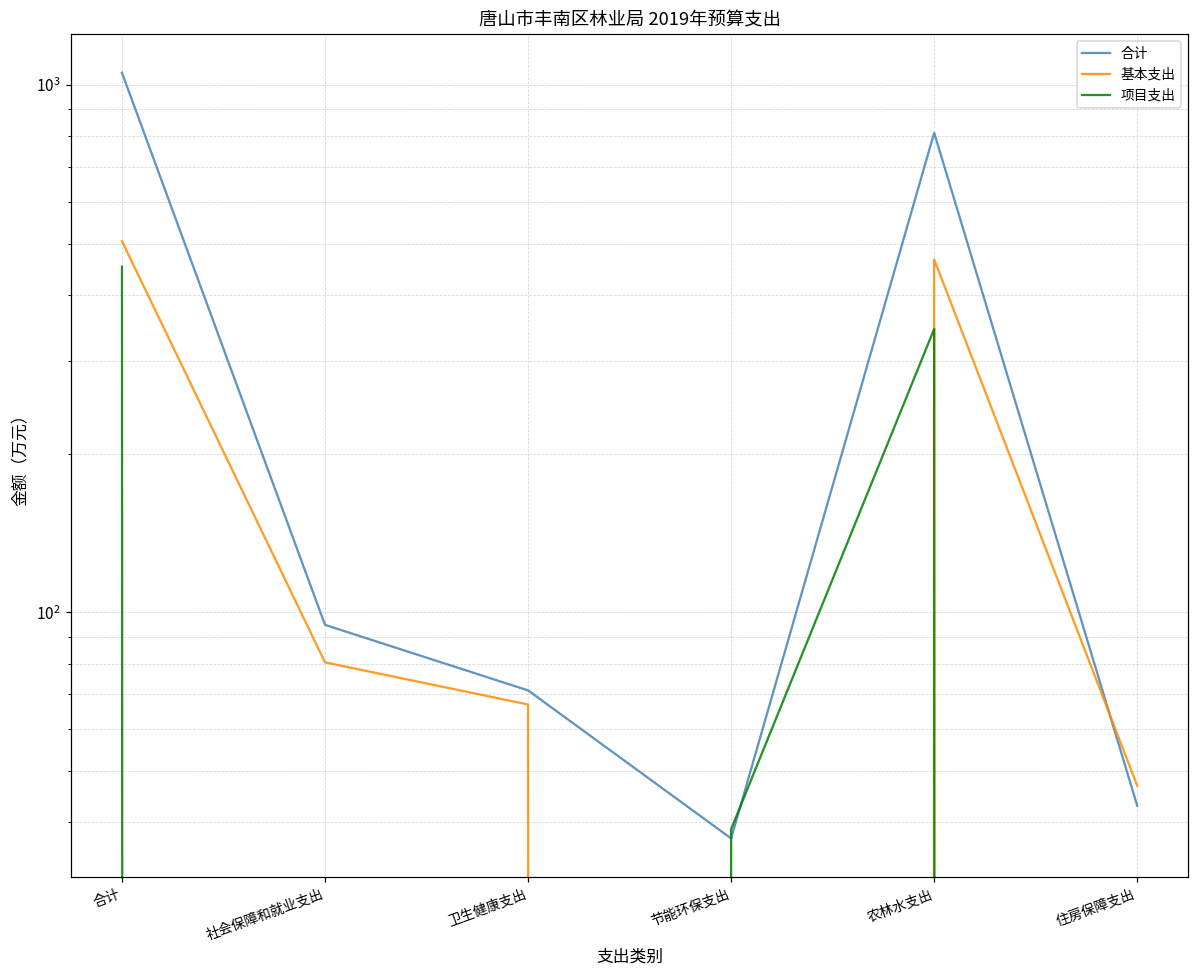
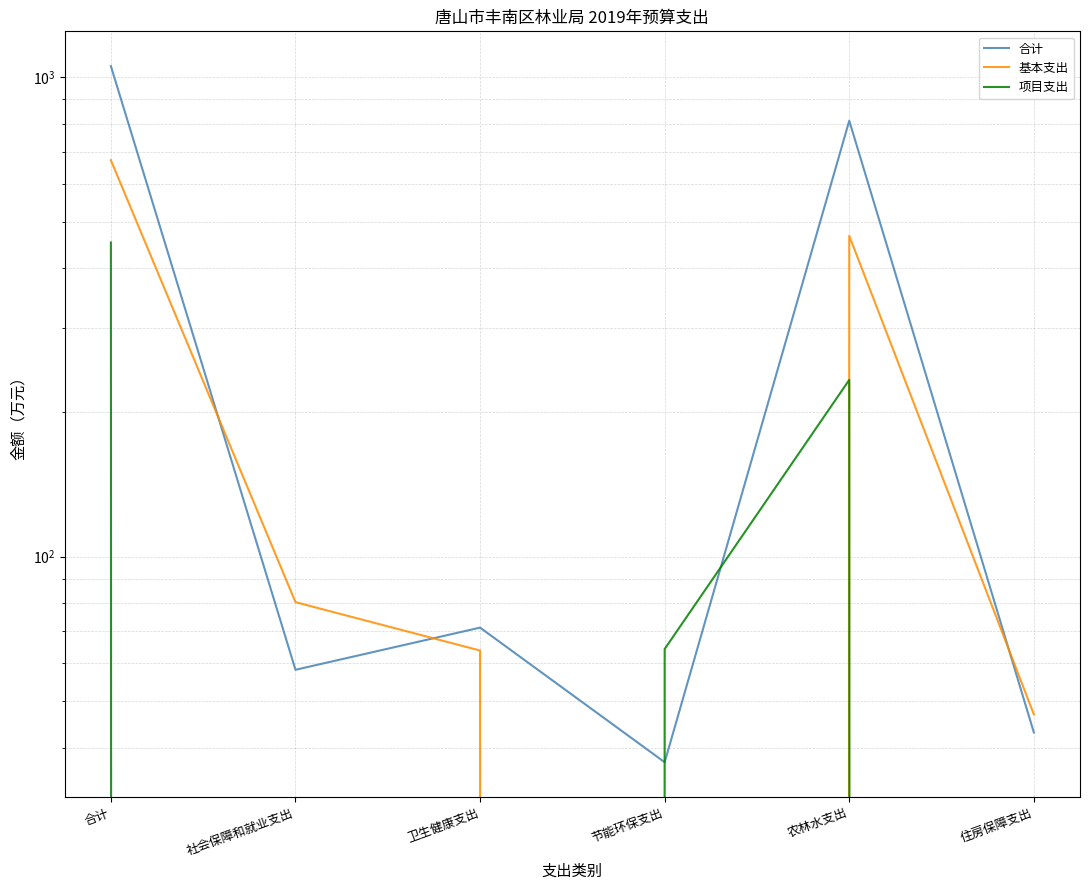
基本支出, 合计: 510 -> 670
合计, 社会保障和就业支出: 95 -> 58
基本支出, 卫生健康支出: 67 -> 64
项目支出, 节能环保支出: 39 -> 64
项目支出, 农林水支出: 340 -> 230
